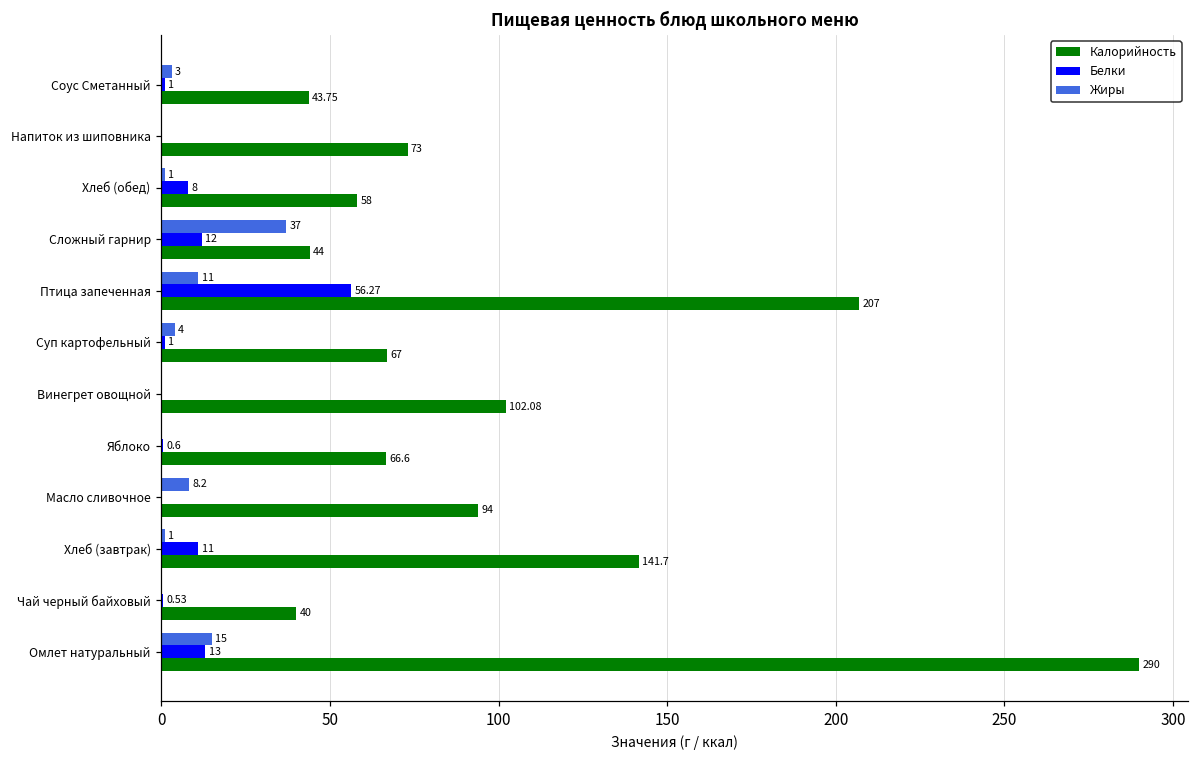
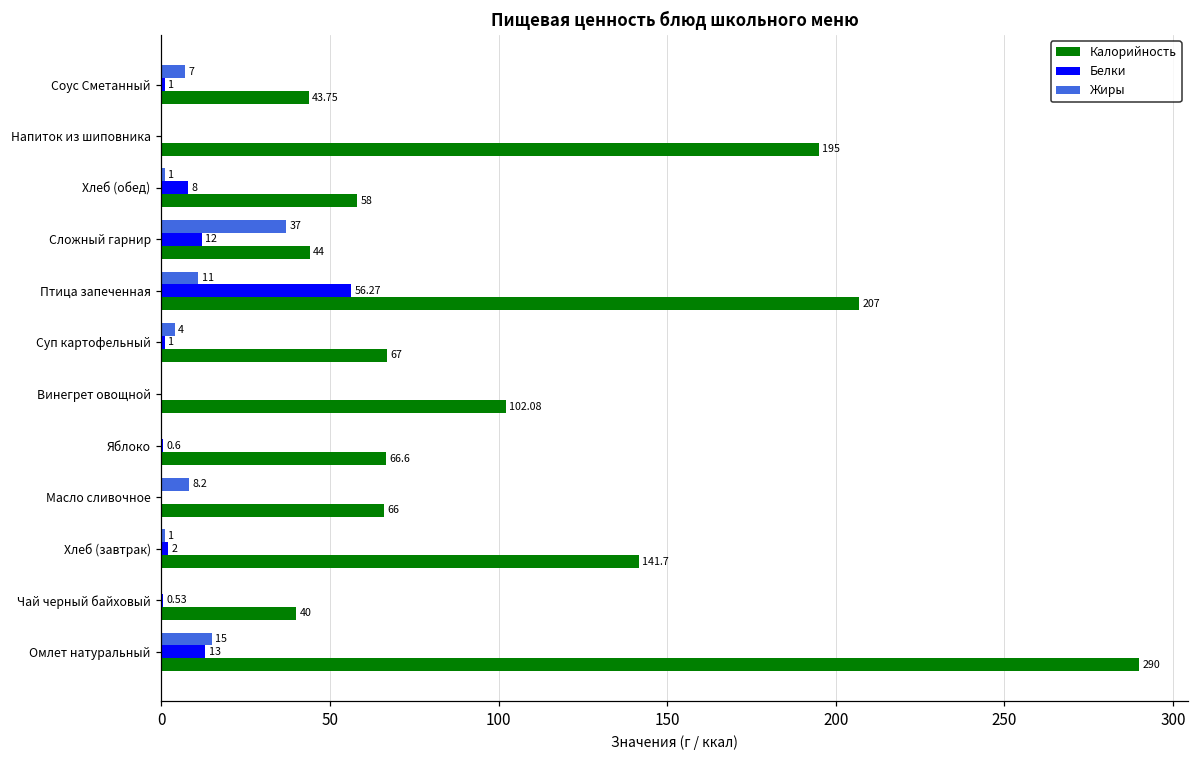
Жиры, Соус Сметанный: 3 -> 7
Калорийность, Напиток из шиповника: 73 -> 195
Калорийность, Масло сливочное: 94 -> 66
Белки, Хлеб (завтрак): 11 -> 2
